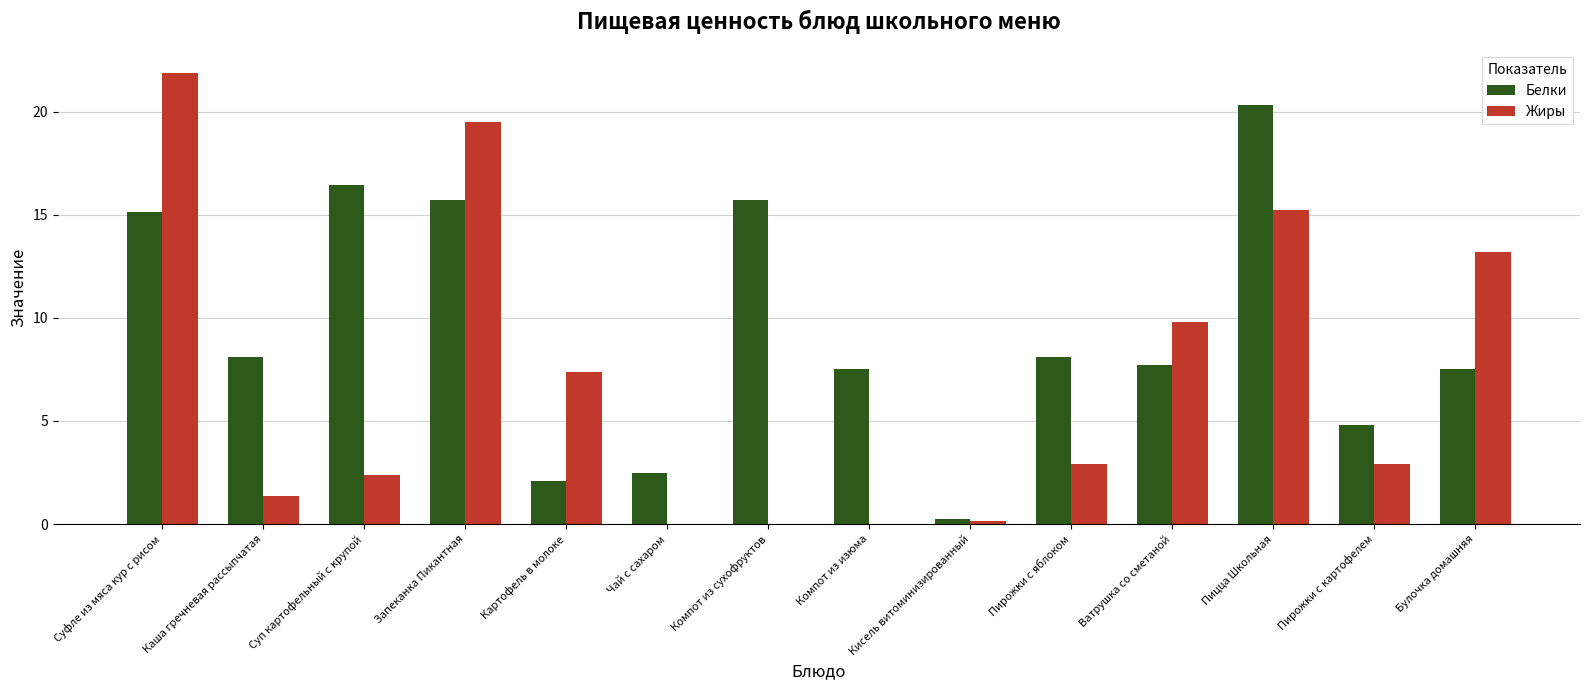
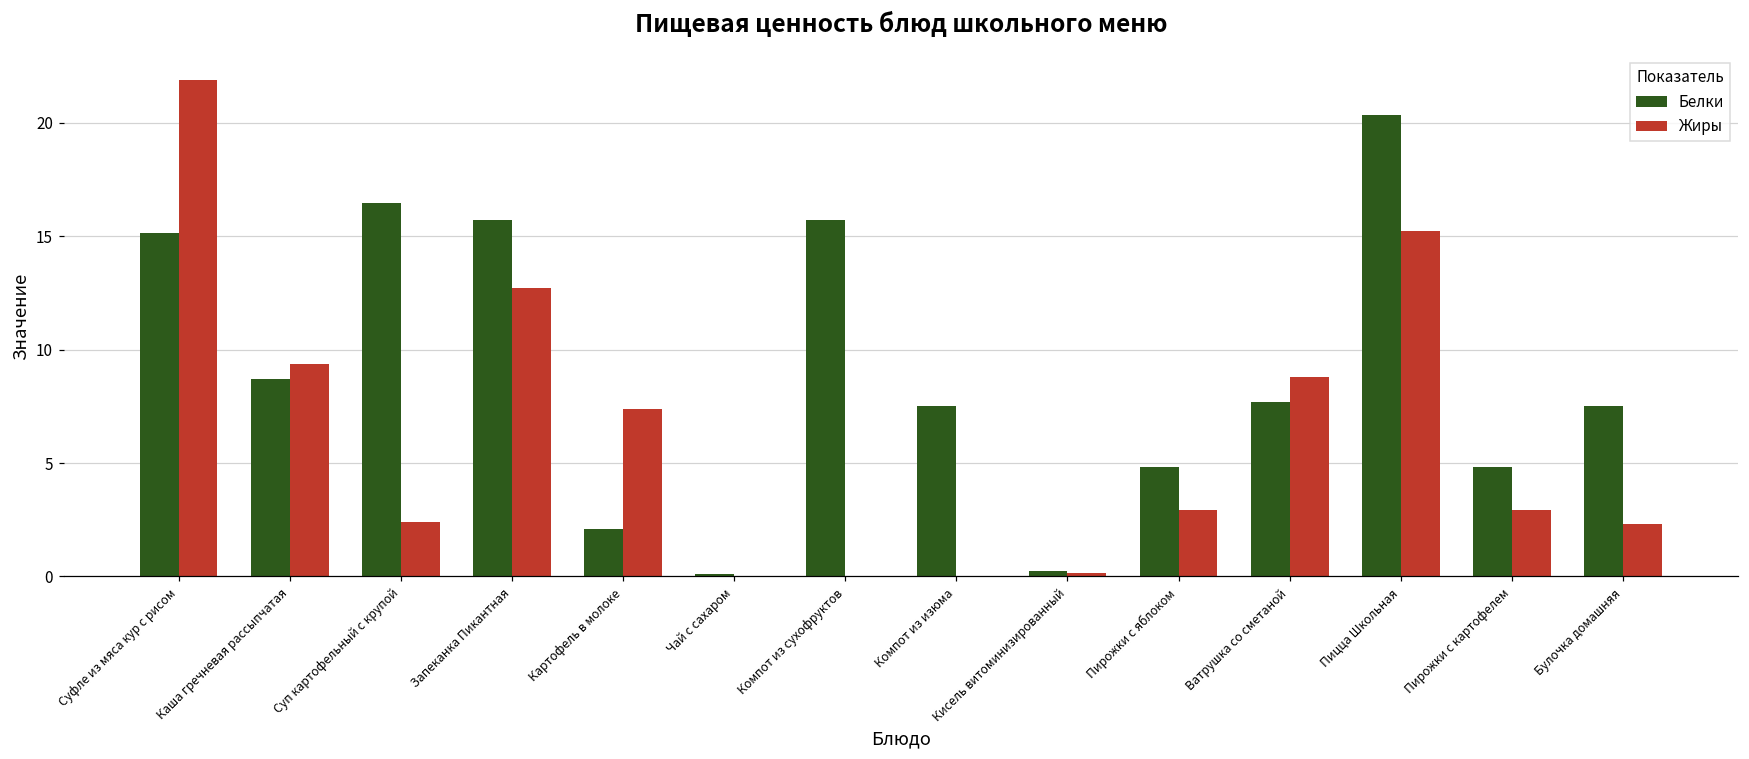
Белки, Каша гречневая рассыпчатая: 8.1 -> 8.7
Жиры, Каша гречневая рассыпчатая: 1.4 -> 9.4
Жиры, Запеканка Пикантная: 19.5 -> 12.7
Белки, Чай с сахаром: 2.5 -> 0.1
Белки, Пирожки с яблоком: 8.1 -> 4.8
Жиры, Ватрушка со сметаной: 9.8 -> 8.8
Жиры, Булочка домашняя: 13.2 -> 2.3
